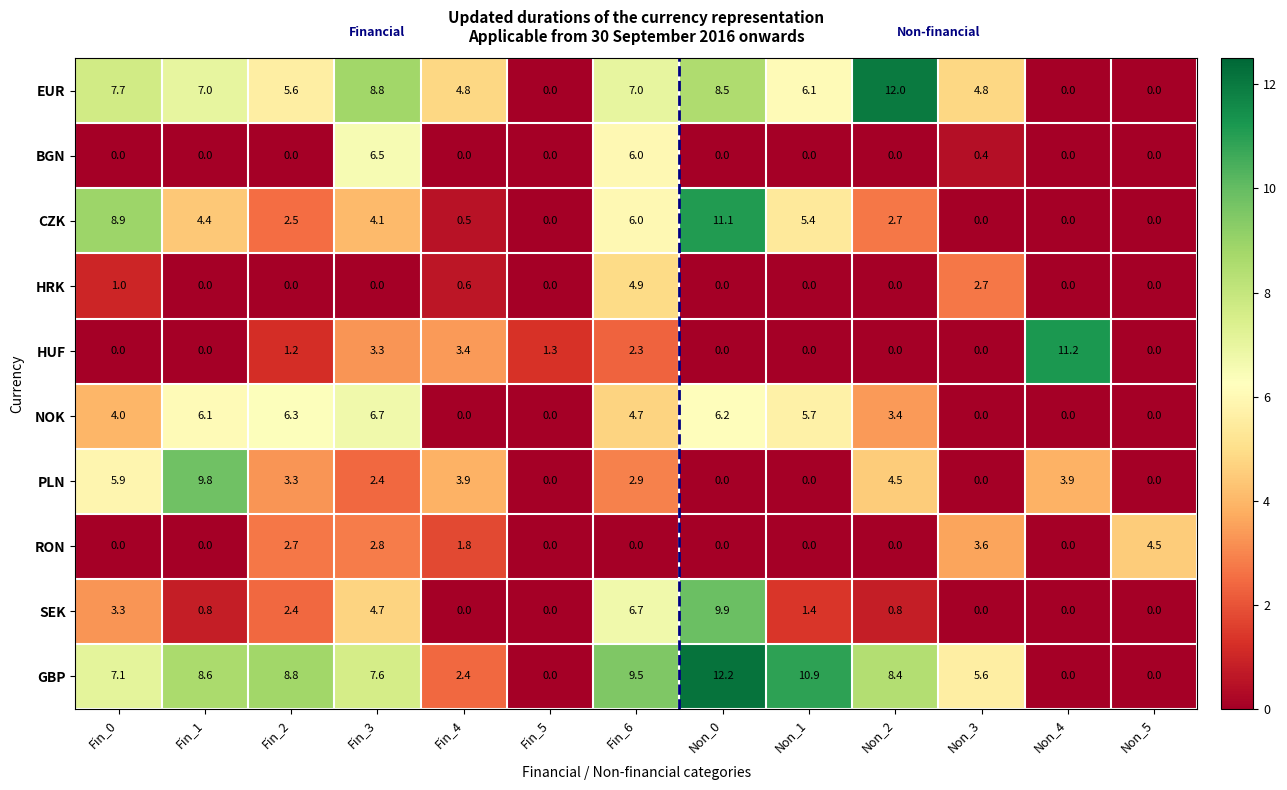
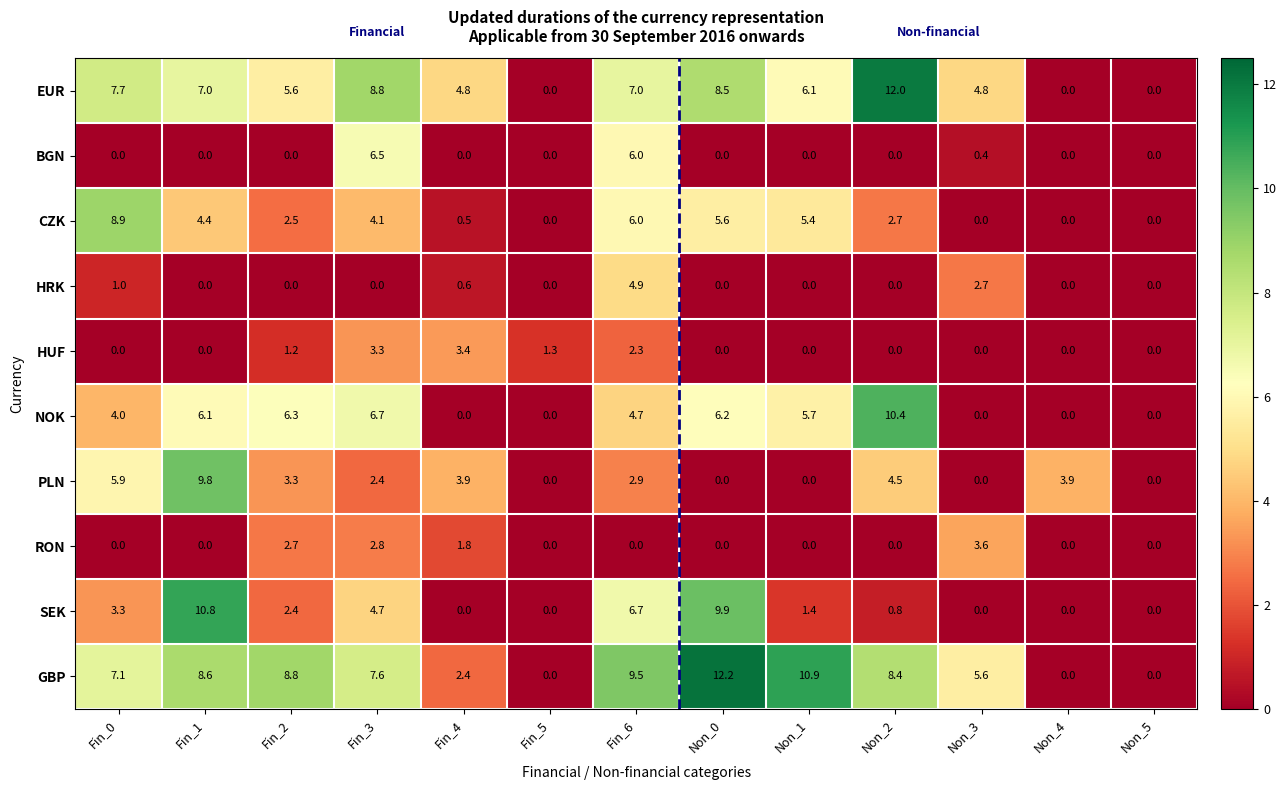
CZK, Non_0: 11.1 -> 5.6
HUF, Non_4: 11.2 -> 0.0
NOK, Non_2: 3.4 -> 10.4
RON, Non_5: 4.5 -> 0.0
SEK, Fin_1: 0.8 -> 10.8
